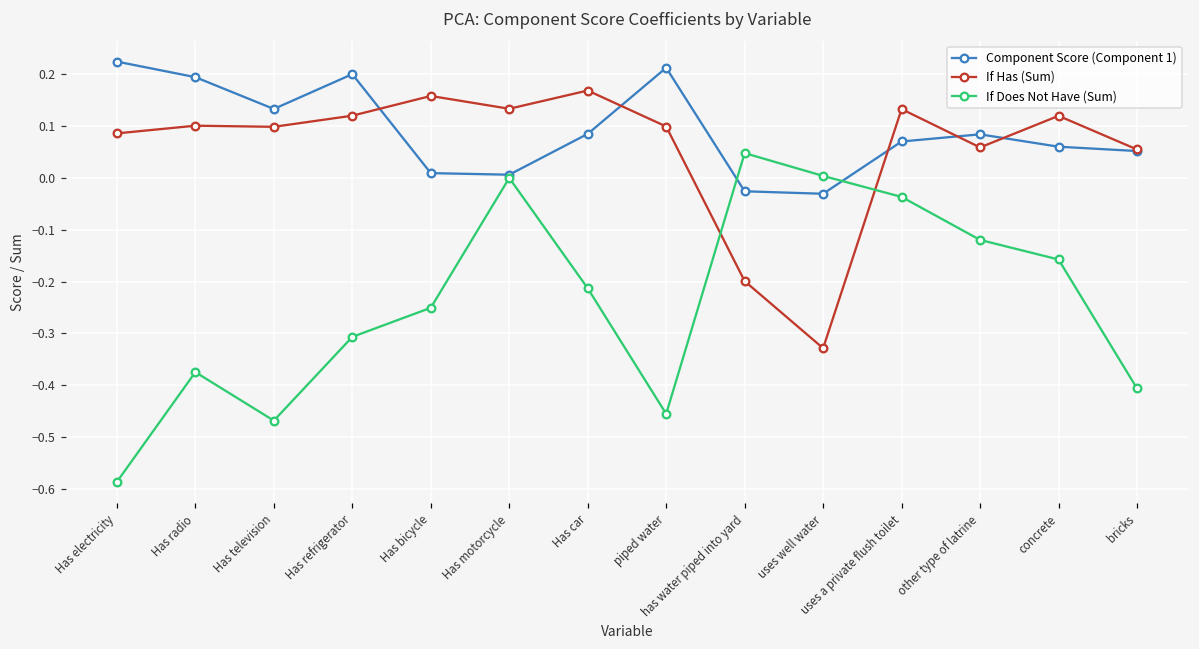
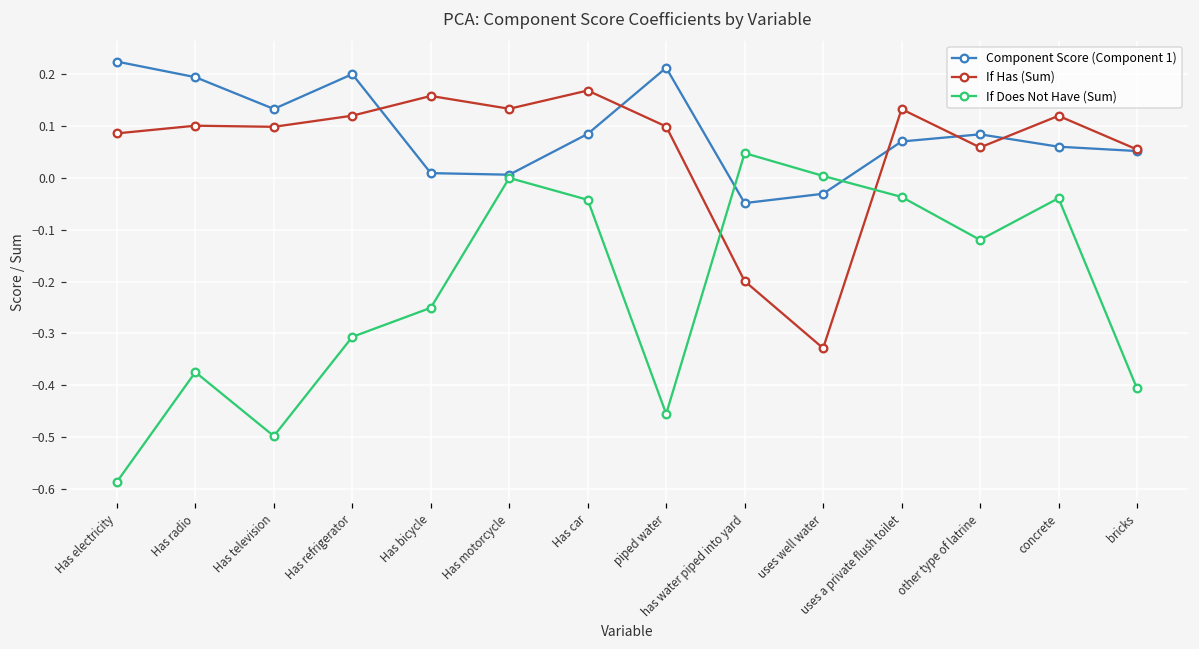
If Does Not Have (Sum), Has television: -0.47 -> -0.50
If Does Not Have (Sum), Has car: -0.21 -> -0.04
Component Score (Component 1), has water piped into yard: -0.03 -> -0.05
If Does Not Have (Sum), concrete: -0.16 -> -0.04
